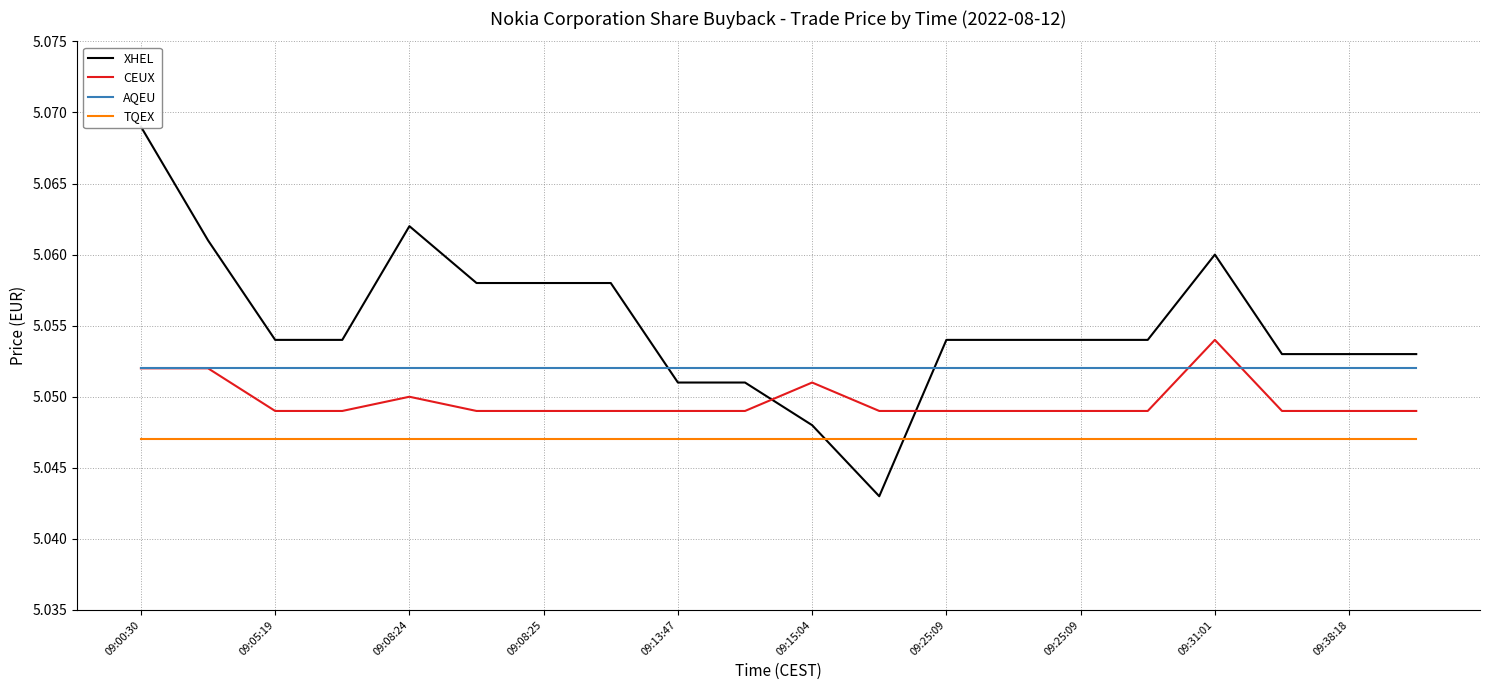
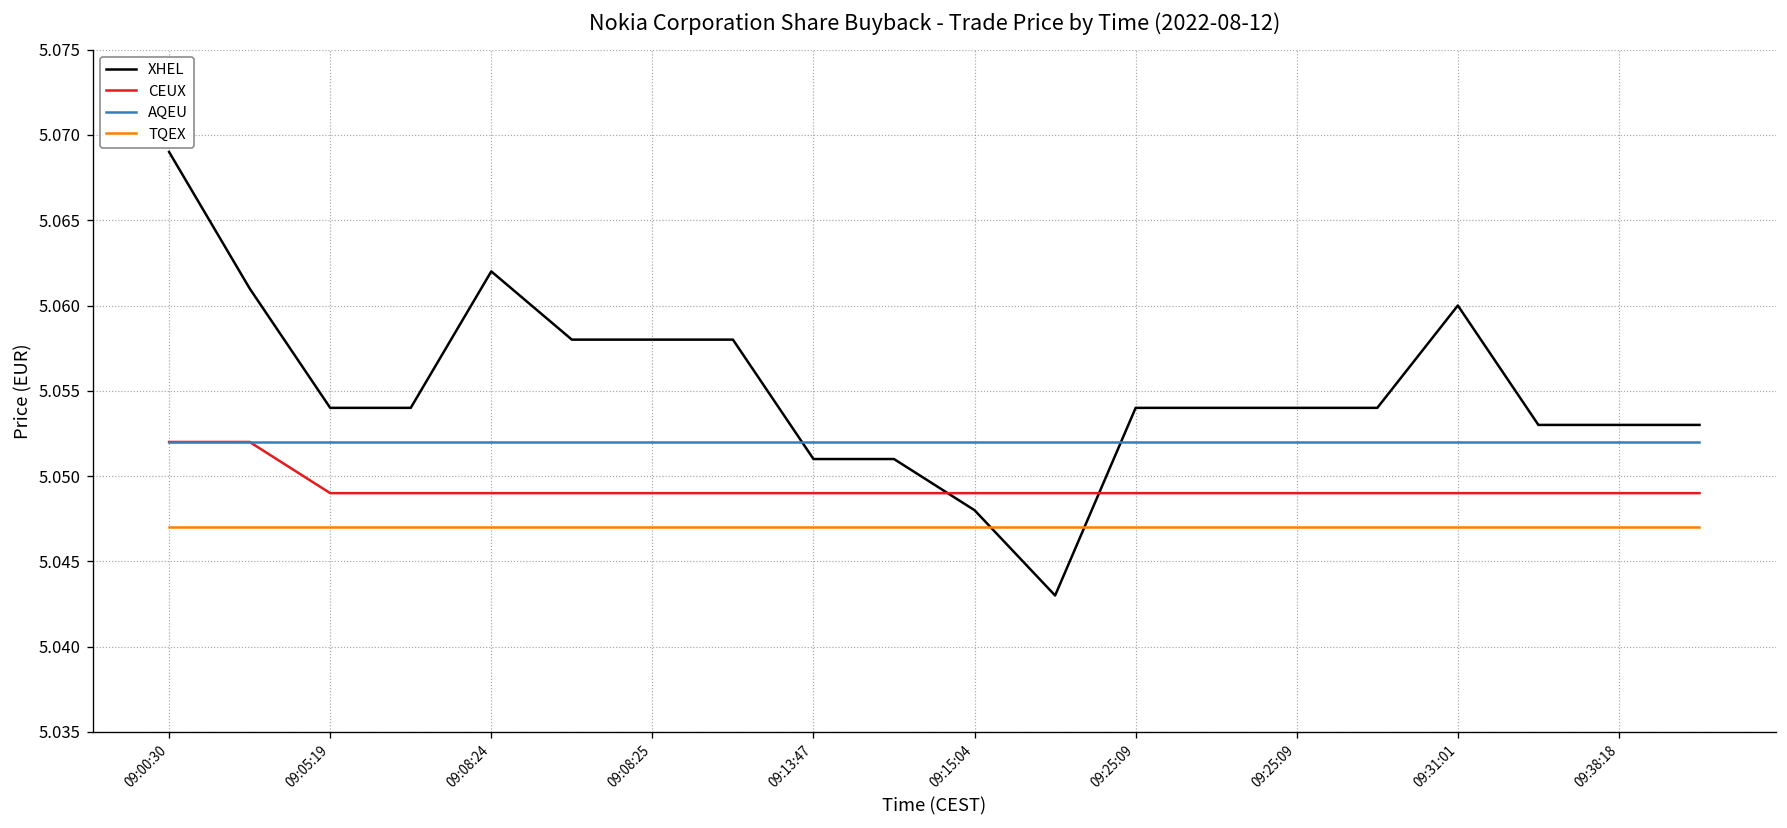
CEUX, 09:08:24: 5.050 -> 5.049
CEUX, 09:15:04: 5.051 -> 5.049
CEUX, 09:31:01: 5.054 -> 5.049
